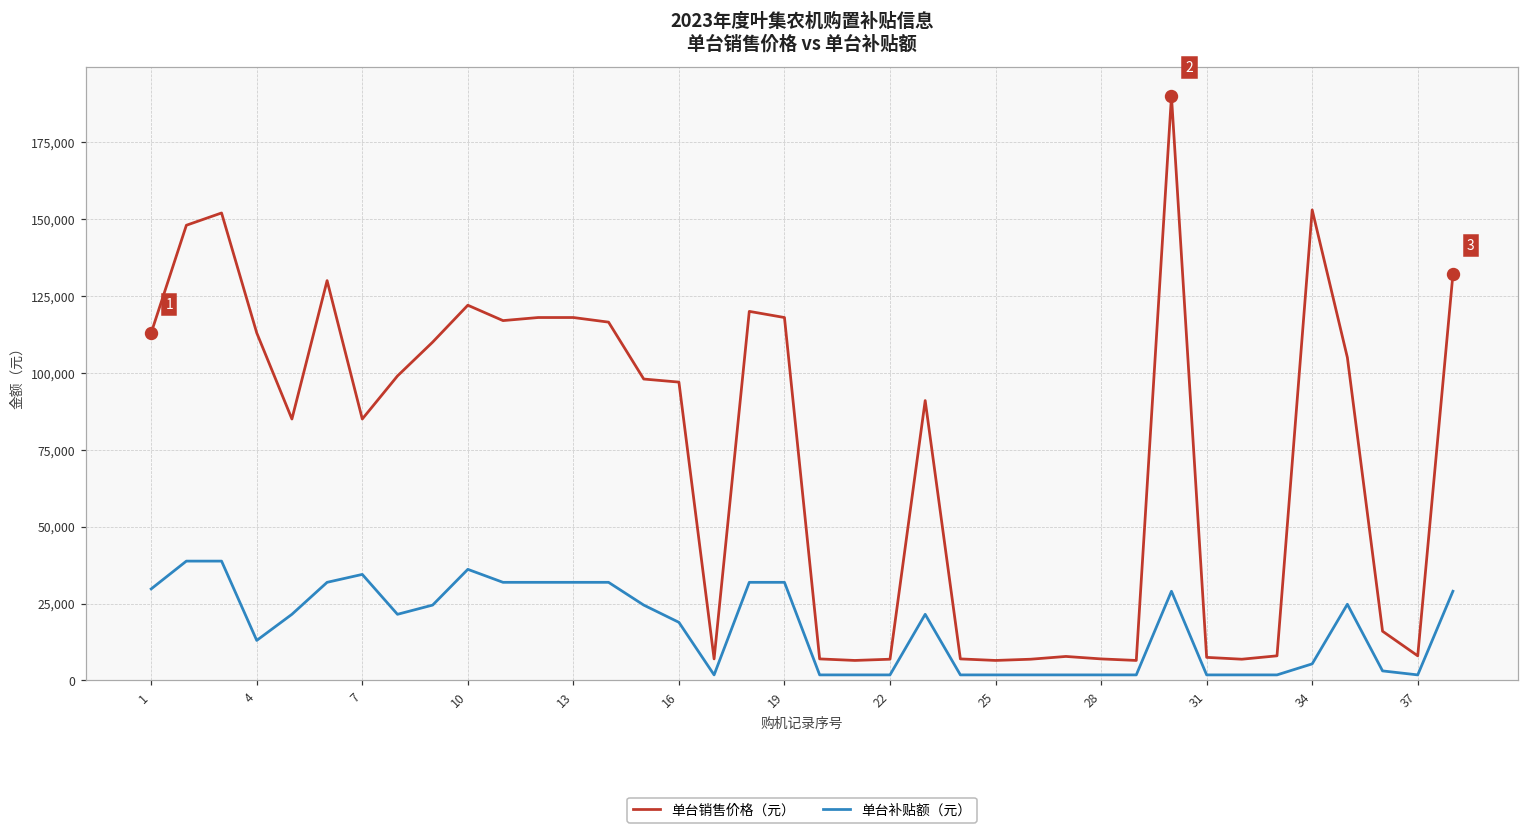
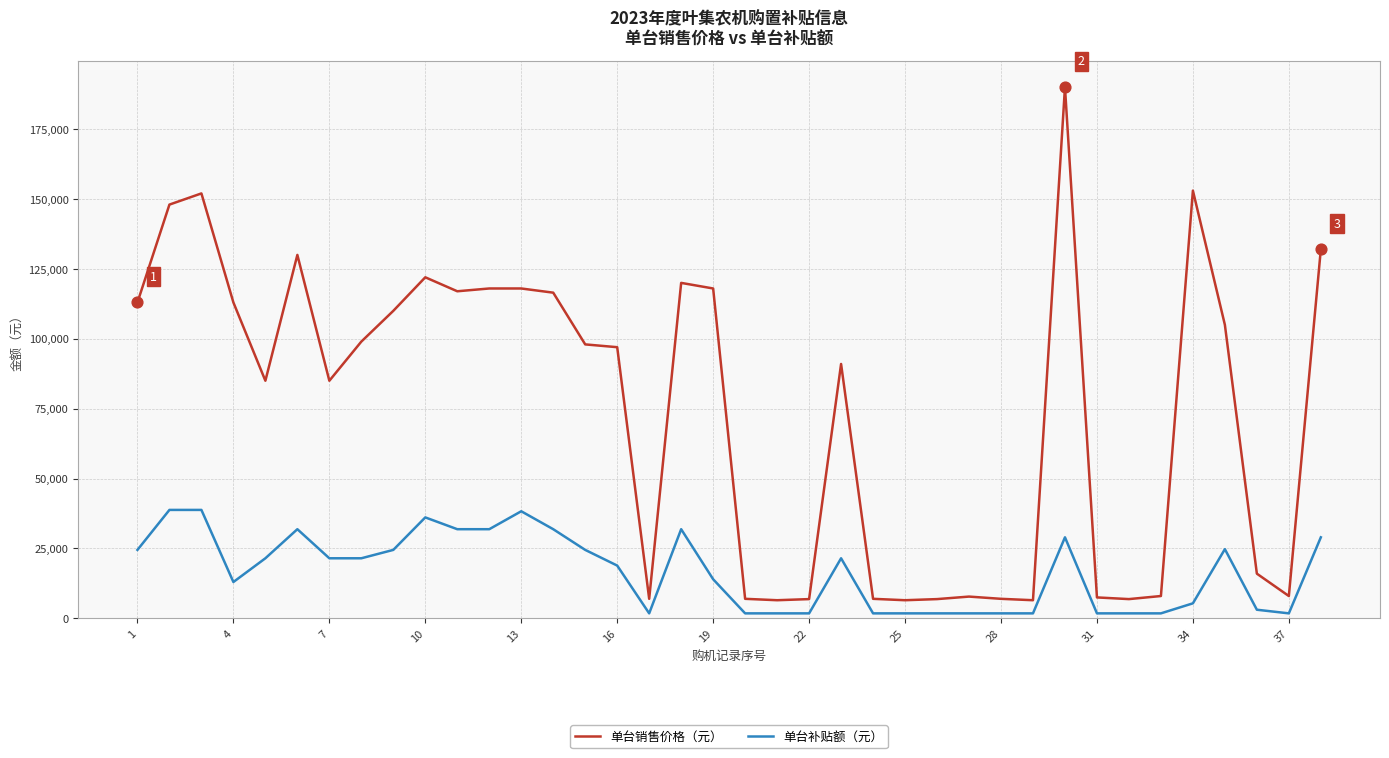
单台补贴额（元）, 1: 30,000 -> 25,000
单台补贴额（元）, 7: 34,000 -> 22,000
单台补贴额（元）, 13: 32,000 -> 38,000
单台补贴额（元）, 19: 32,000 -> 14,000
